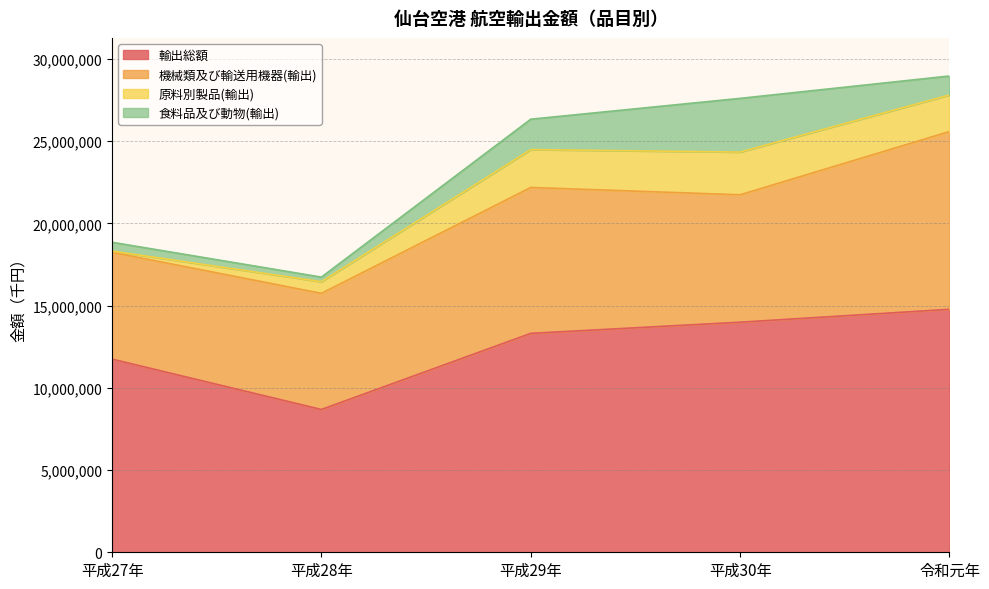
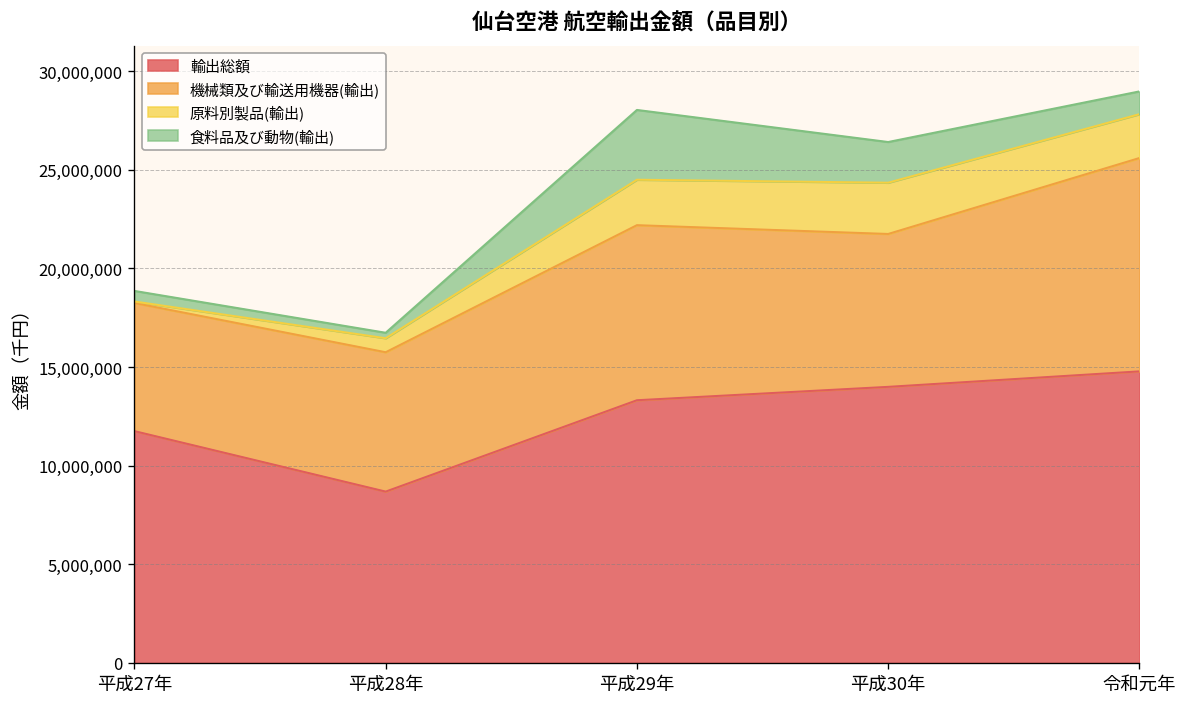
食料品及び動物(輸出), 平成29年: 1,800,000 -> 3,500,000
食料品及び動物(輸出), 平成30年: 3,300,000 -> 2,100,000
